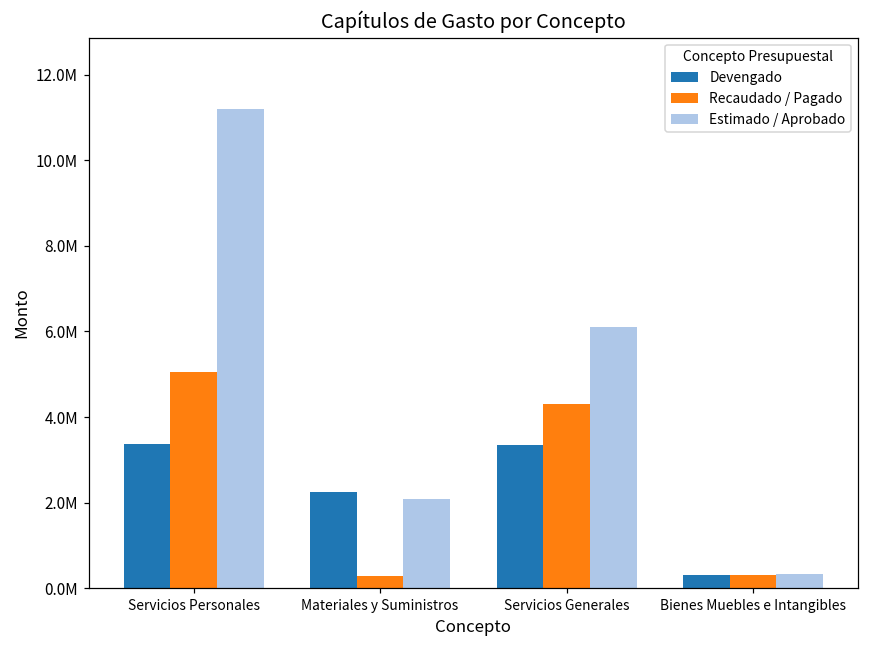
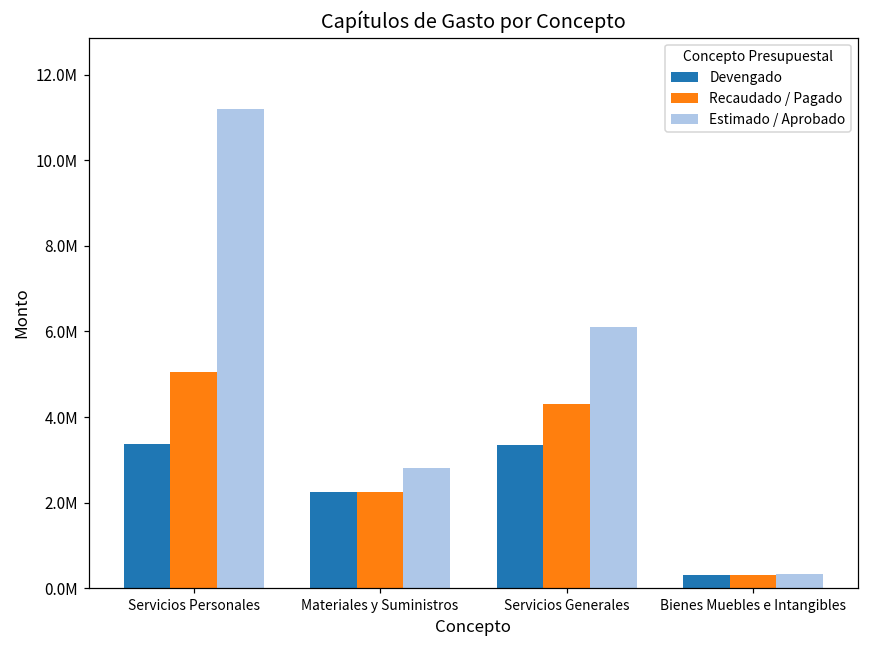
Recaudado / Pagado, Materiales y Suministros: 300000 -> 2200000
Estimado / Aprobado, Materiales y Suministros: 2100000 -> 2800000
